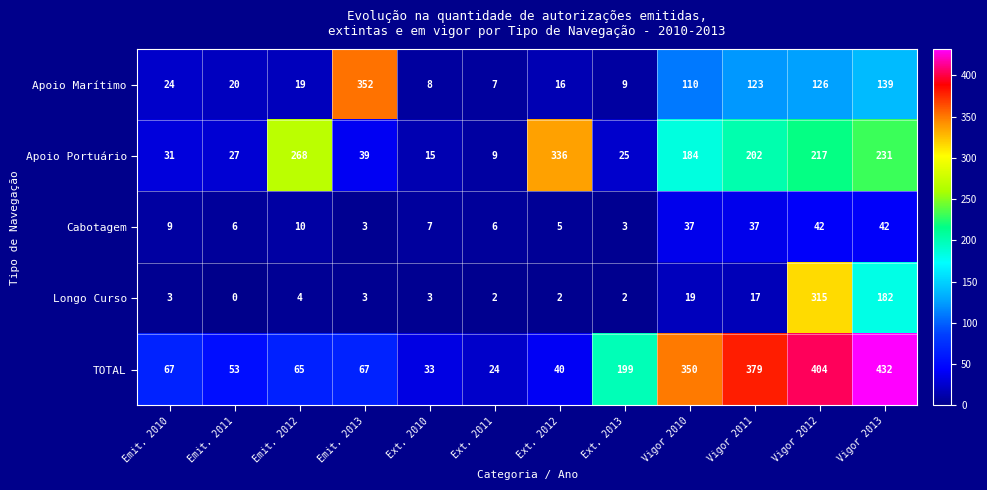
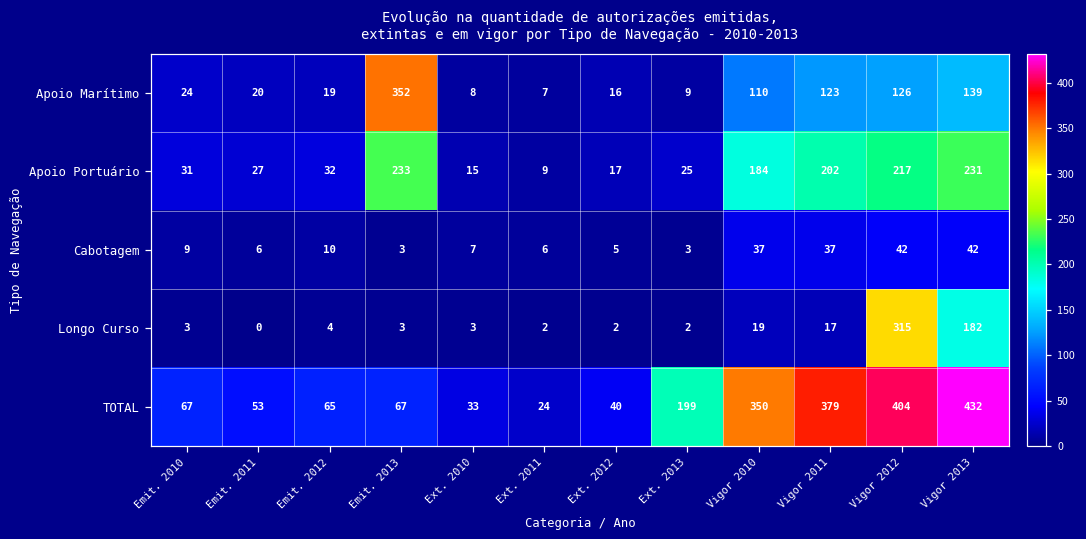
Apoio Portuário, Emit. 2012: 268 -> 32
Apoio Portuário, Emit. 2013: 39 -> 233
Apoio Portuário, Ext. 2012: 336 -> 17
